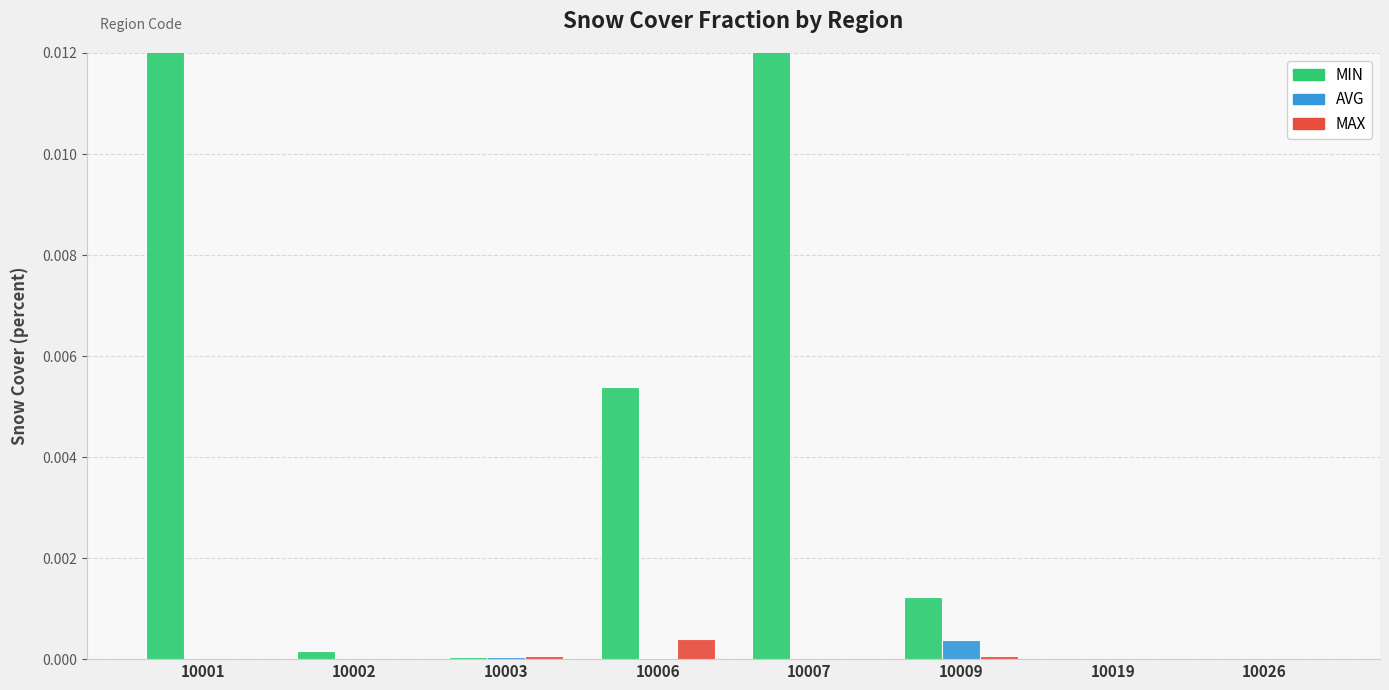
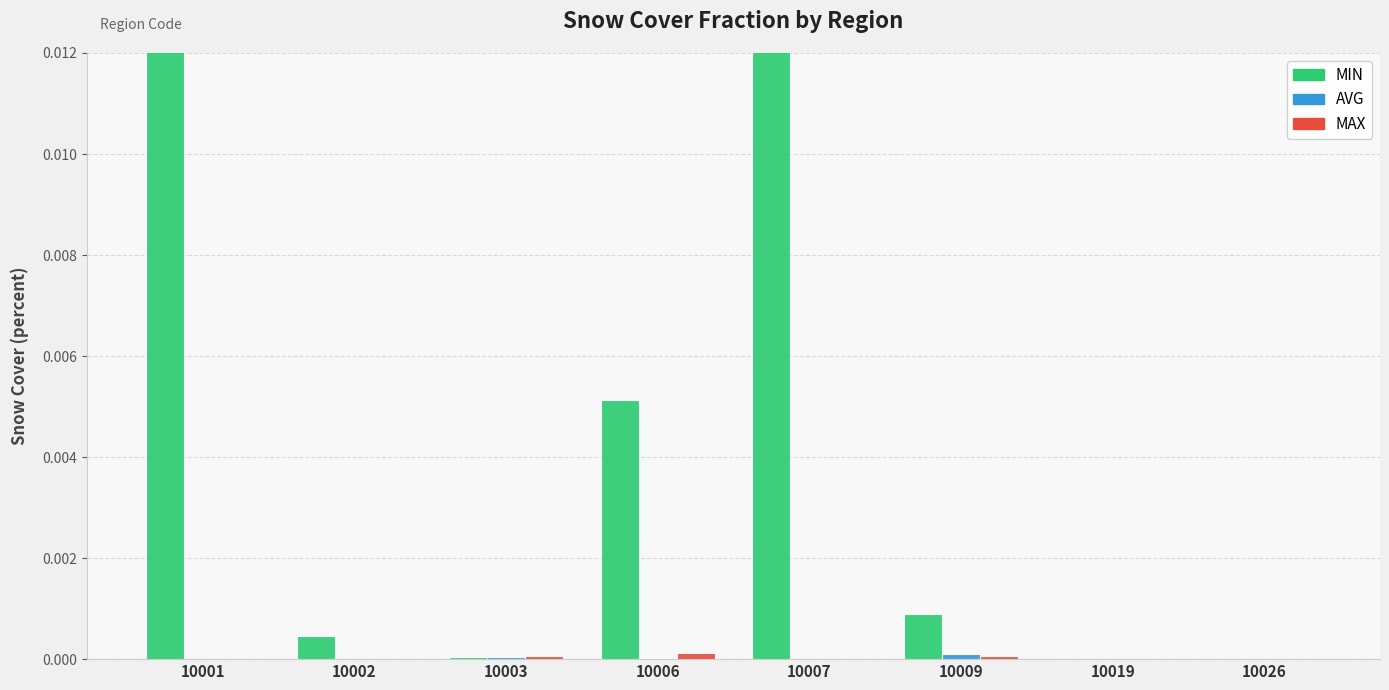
MIN, 10002: 0.0002 -> 0.0005
MIN, 10006: 0.0054 -> 0.0051
MAX, 10006: 0.0004 -> 0.0001
MIN, 10009: 0.0012 -> 0.0009
AVG, 10009: 0.0004 -> 0.0001
